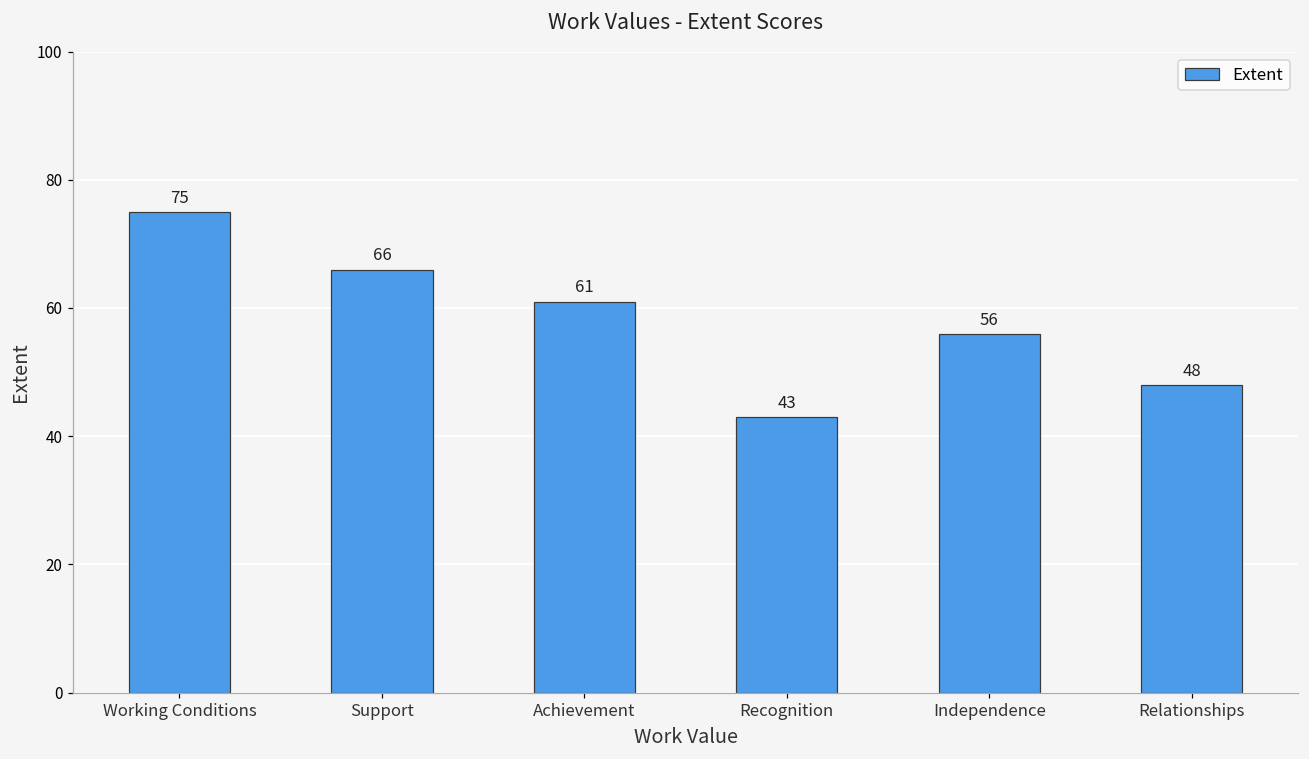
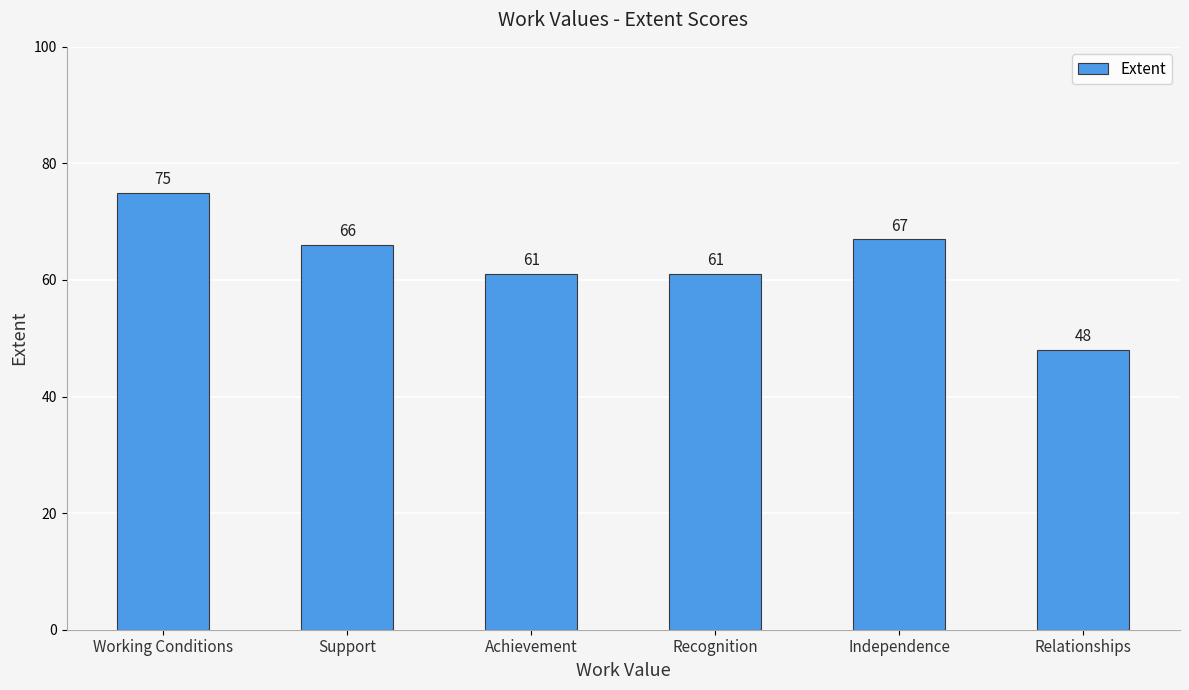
Recognition: 43 -> 61
Independence: 56 -> 67
